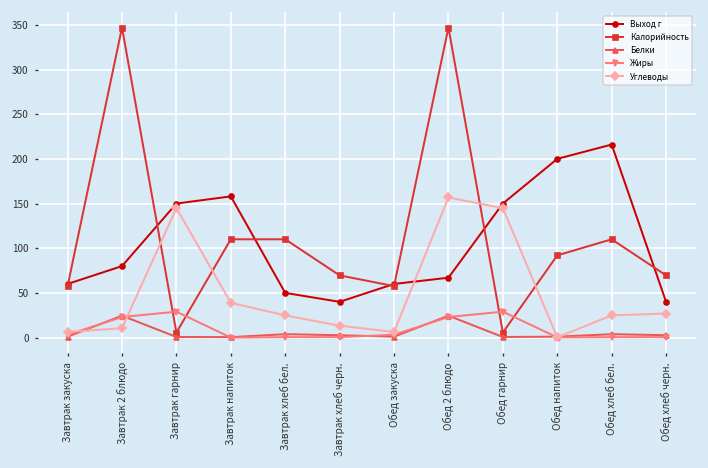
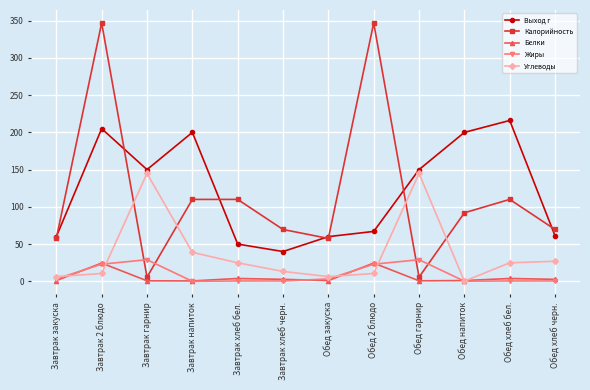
Выход г, Завтрак 2 блюдо: 80 -> 210
Выход г, Завтрак напиток: 160 -> 200
Углеводы, Обед 2 блюдо: 160 -> 10
Выход г, Обед хлеб черн.: 40 -> 60
